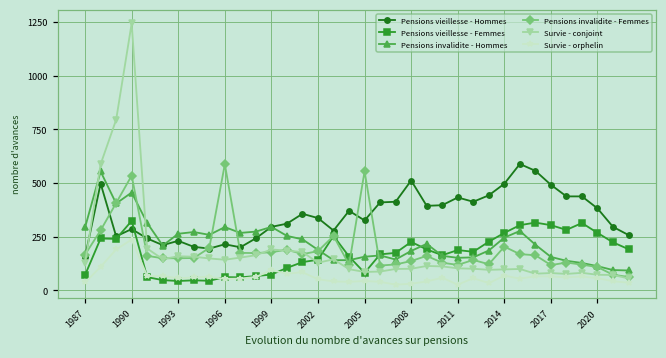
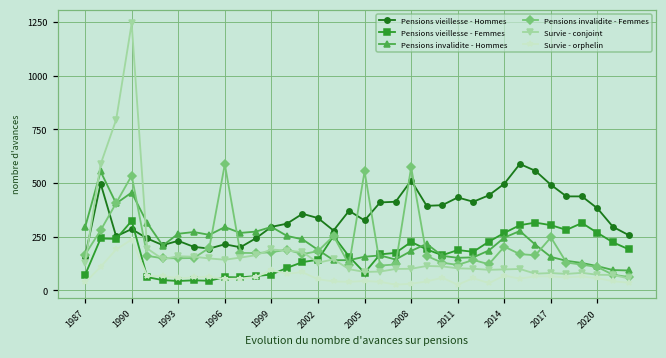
Pensions invalidite - Femmes, 2008: 140 -> 570
Pensions invalidite - Femmes, 2017: 120 -> 250
